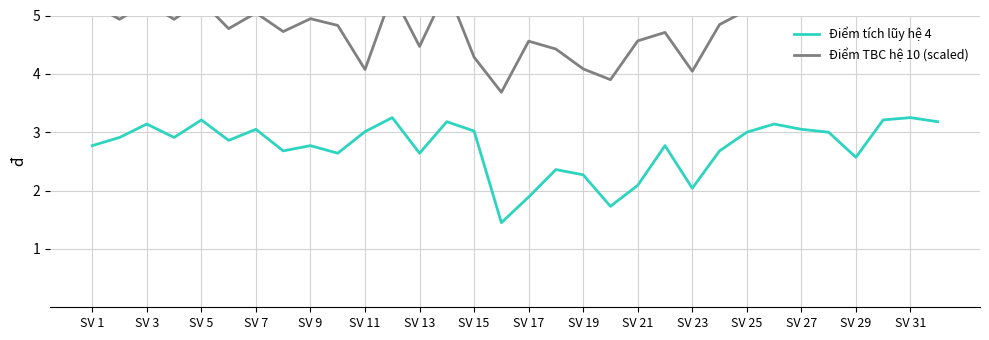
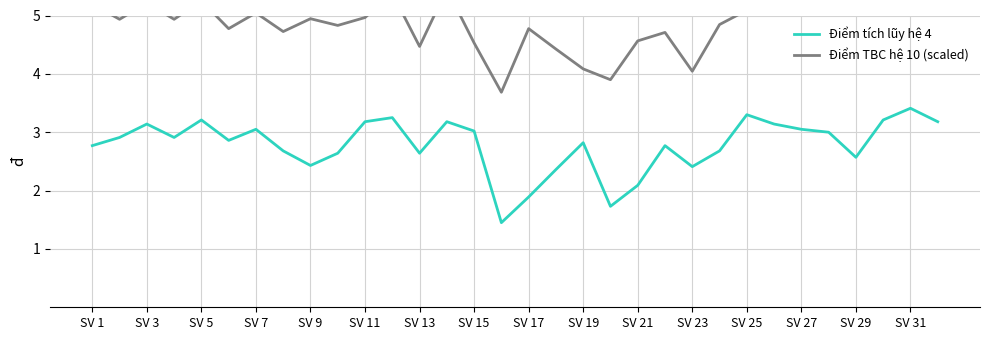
Điểm tích lũy hệ 4, SV 9: 2.8 -> 2.4
Điểm tích lũy hệ 4, SV 11: 3.0 -> 3.2
Điểm TBC hệ 10 (scaled), SV 11: 4.1 -> 5.0
Điểm TBC hệ 10 (scaled), SV 15: 4.3 -> 4.5
Điểm TBC hệ 10 (scaled), SV 17: 4.6 -> 4.8
Điểm tích lũy hệ 4, SV 19: 2.3 -> 2.8
Điểm tích lũy hệ 4, SV 23: 2.0 -> 2.4
Điểm tích lũy hệ 4, SV 25: 3.0 -> 3.3
Điểm tích lũy hệ 4, SV 31: 3.3 -> 3.4
